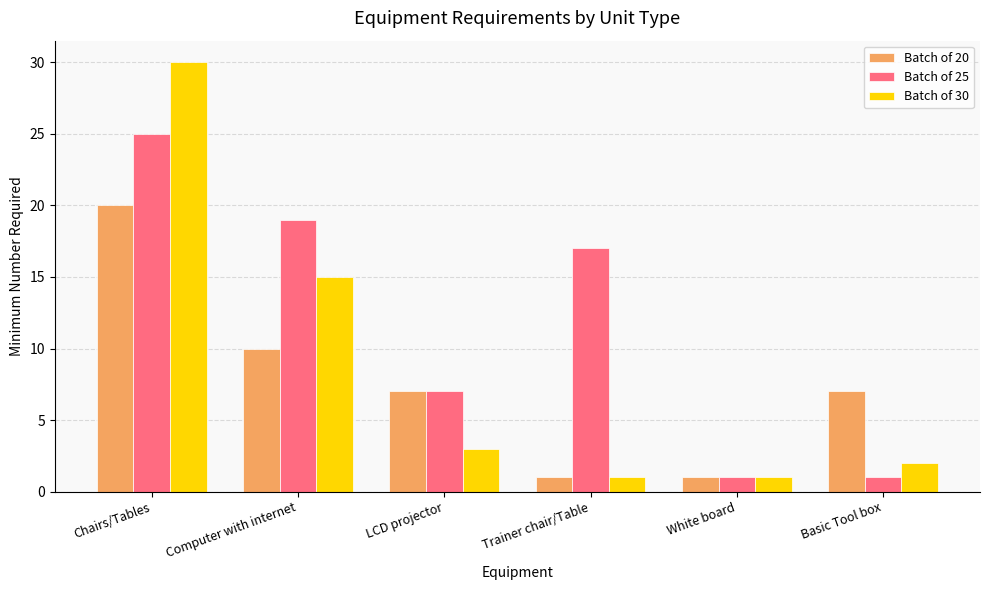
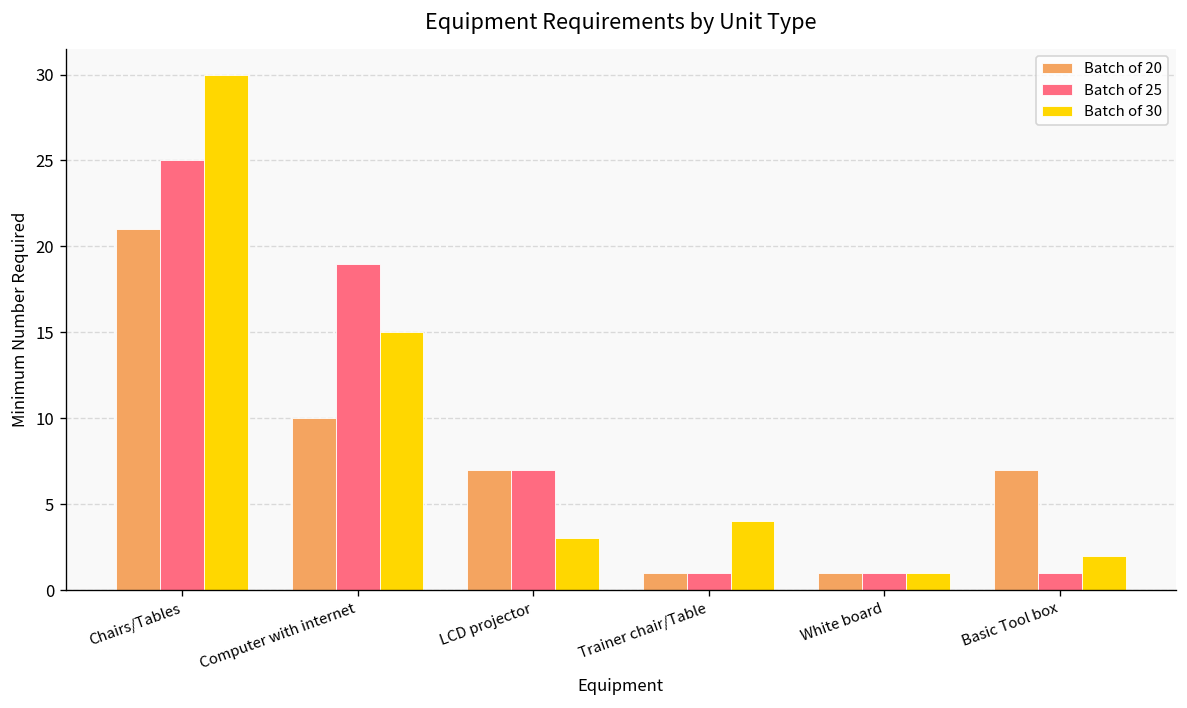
Batch of 20, Chairs/Tables: 20 -> 21
Batch of 25, Trainer chair/Table: 17 -> 1
Batch of 30, Trainer chair/Table: 1 -> 4
